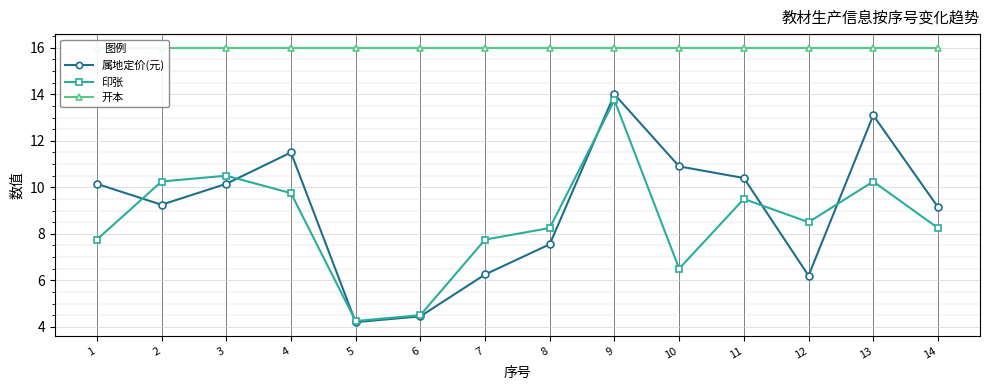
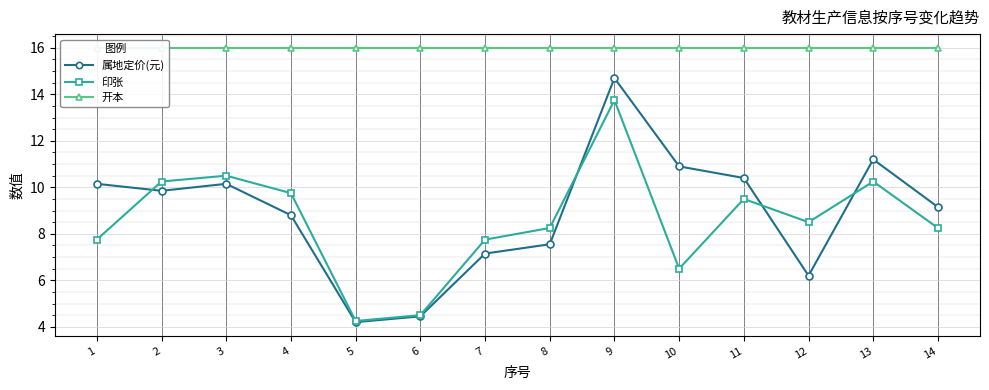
属地定价(元), 2: 9.3 -> 9.9
属地定价(元), 4: 11.5 -> 8.8
属地定价(元), 7: 6.3 -> 7.2
属地定价(元), 9: 14.0 -> 14.7
属地定价(元), 13: 13.1 -> 11.2
